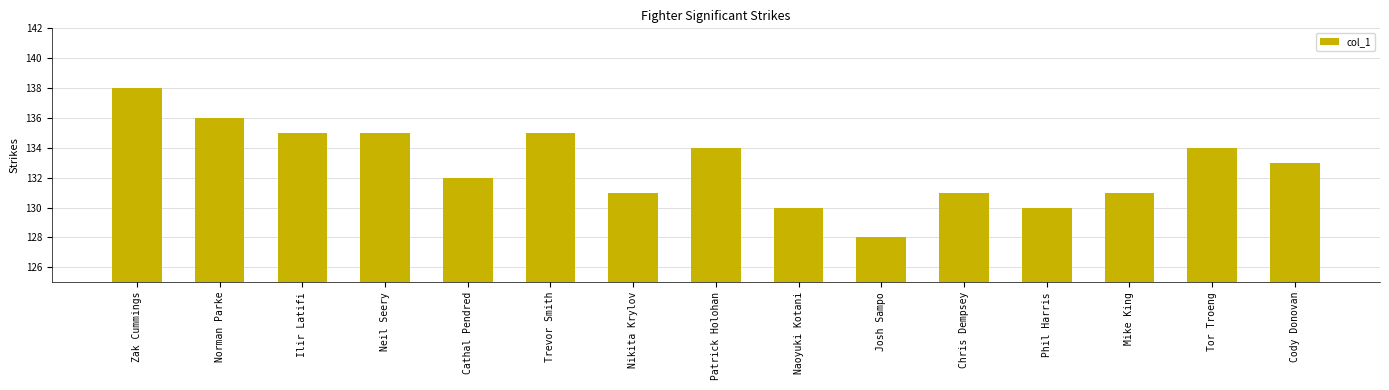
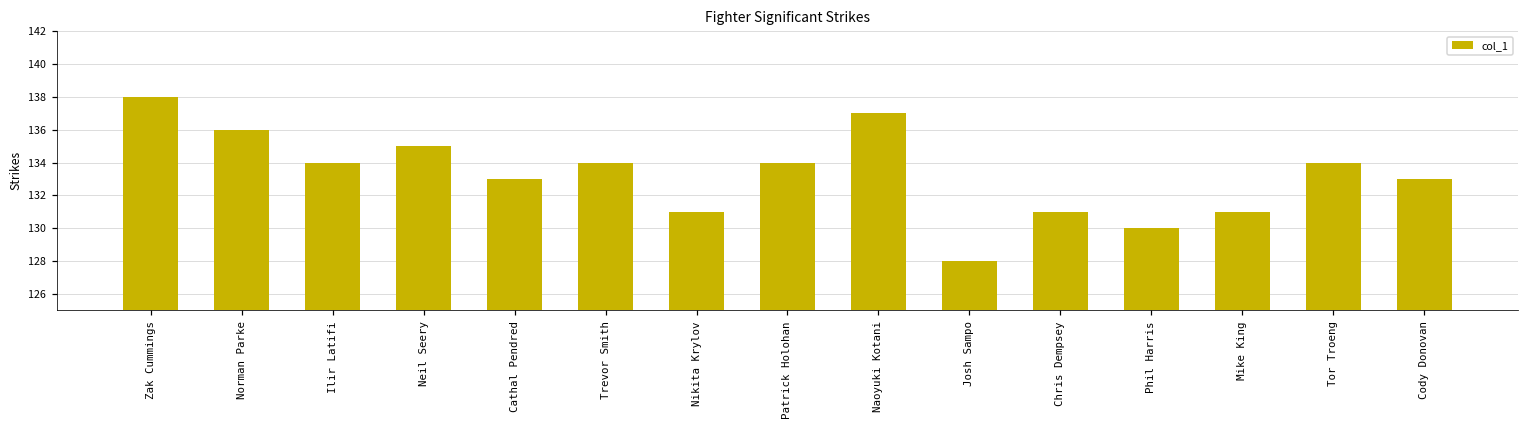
Ilir Latifi: 135 -> 134
Cathal Pendred: 132 -> 133
Trevor Smith: 135 -> 134
Naoyuki Kotani: 130 -> 137
